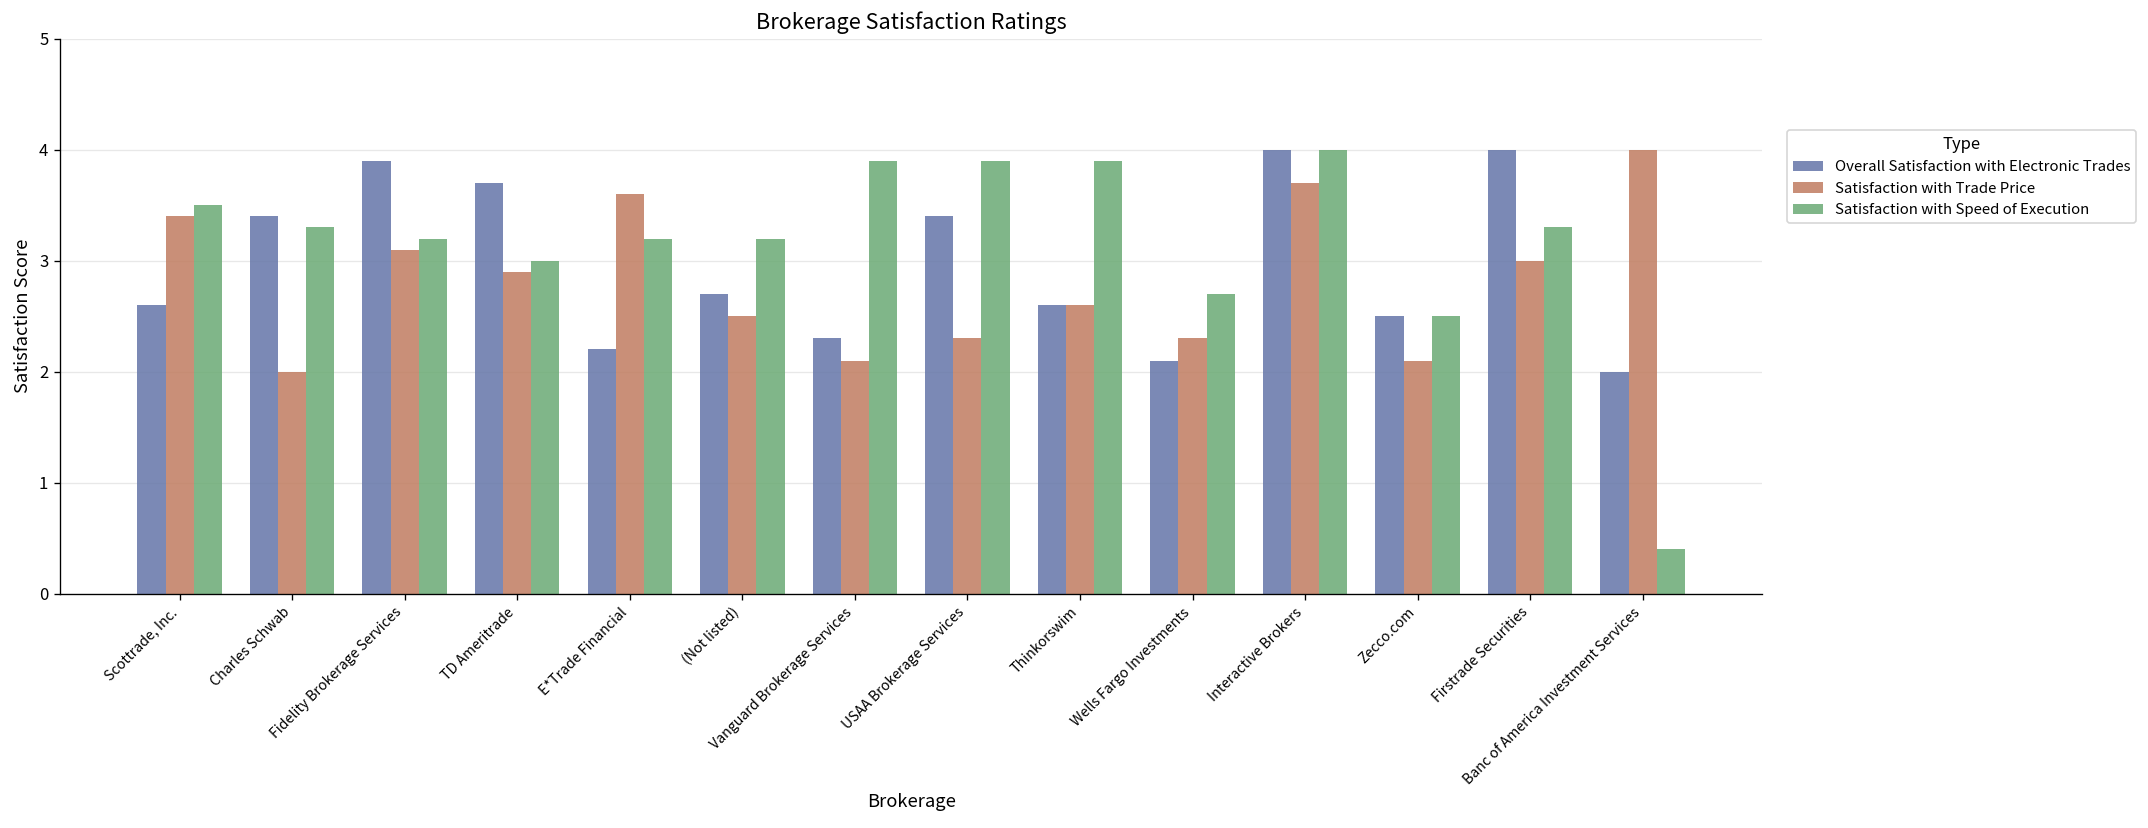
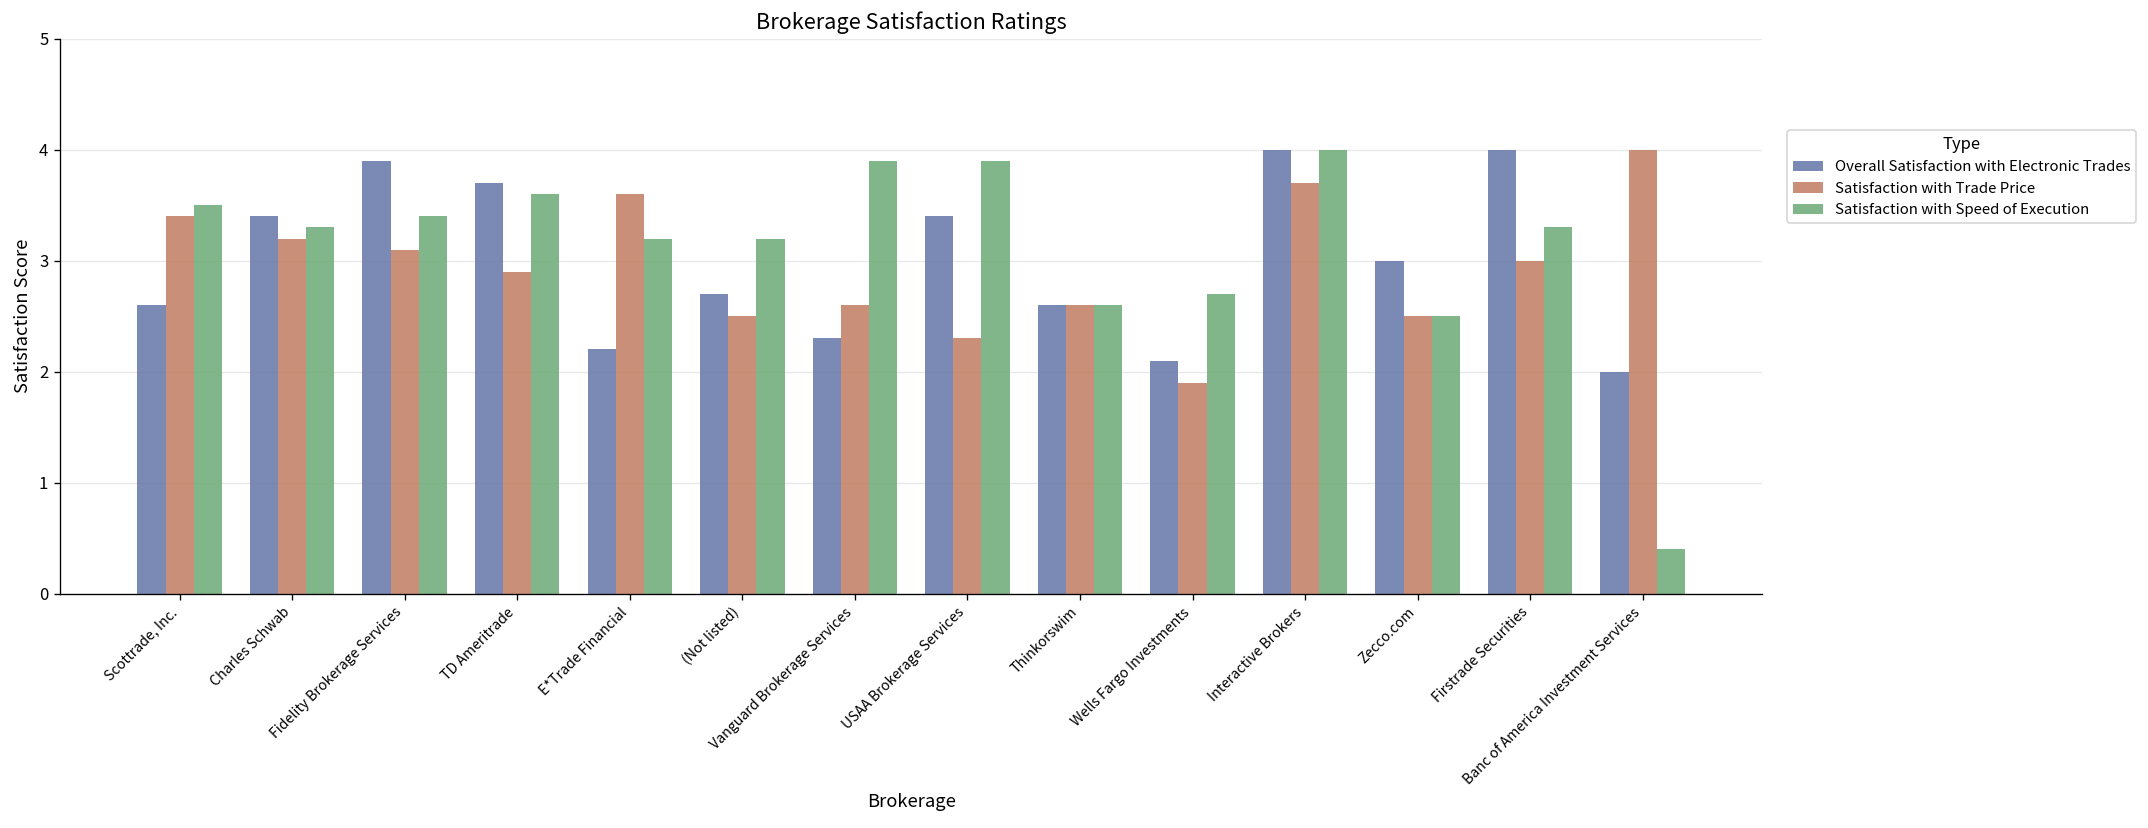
Satisfaction with Trade Price, Charles Schwab: 2.0 -> 3.2
Satisfaction with Speed of Execution, Fidelity Brokerage Services: 3.2 -> 3.4
Satisfaction with Speed of Execution, TD Ameritrade: 3.0 -> 3.6
Satisfaction with Trade Price, Vanguard Brokerage Services: 2.1 -> 2.6
Satisfaction with Speed of Execution, Thinkorswim: 3.9 -> 2.6
Satisfaction with Trade Price, Wells Fargo Investments: 2.3 -> 1.9
Overall Satisfaction with Electronic Trades, Zecco.com: 2.5 -> 3.0
Satisfaction with Trade Price, Zecco.com: 2.1 -> 2.5
